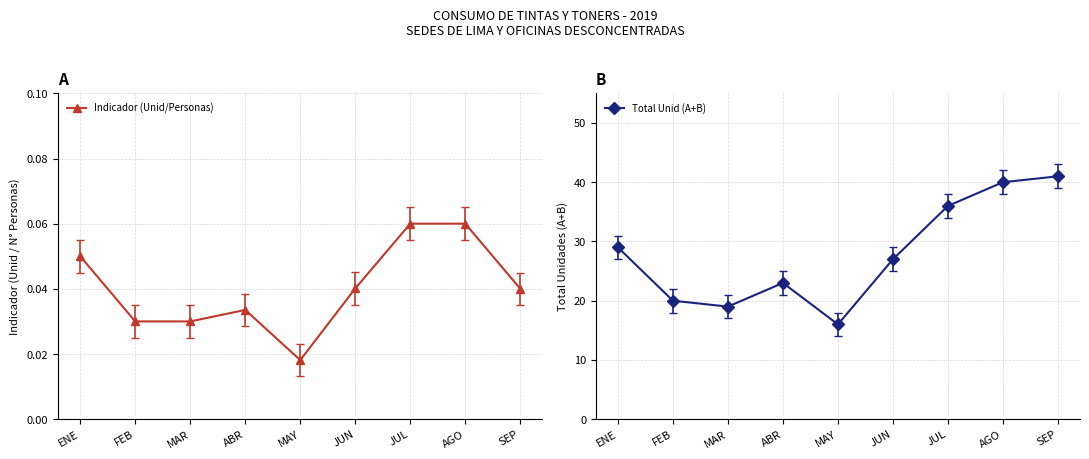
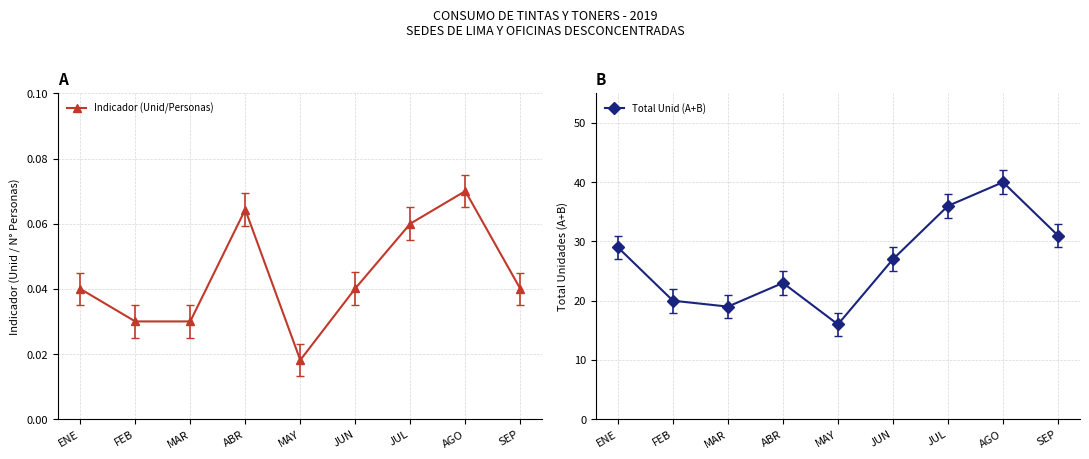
A, Indicador (Unid/Personas), ENE: 0.05 -> 0.04
A, Indicador (Unid/Personas), ABR: 0.034 -> 0.064
A, Indicador (Unid/Personas), AGO: 0.06 -> 0.07
B, Total Unid (A+B), SEP: 41 -> 31
